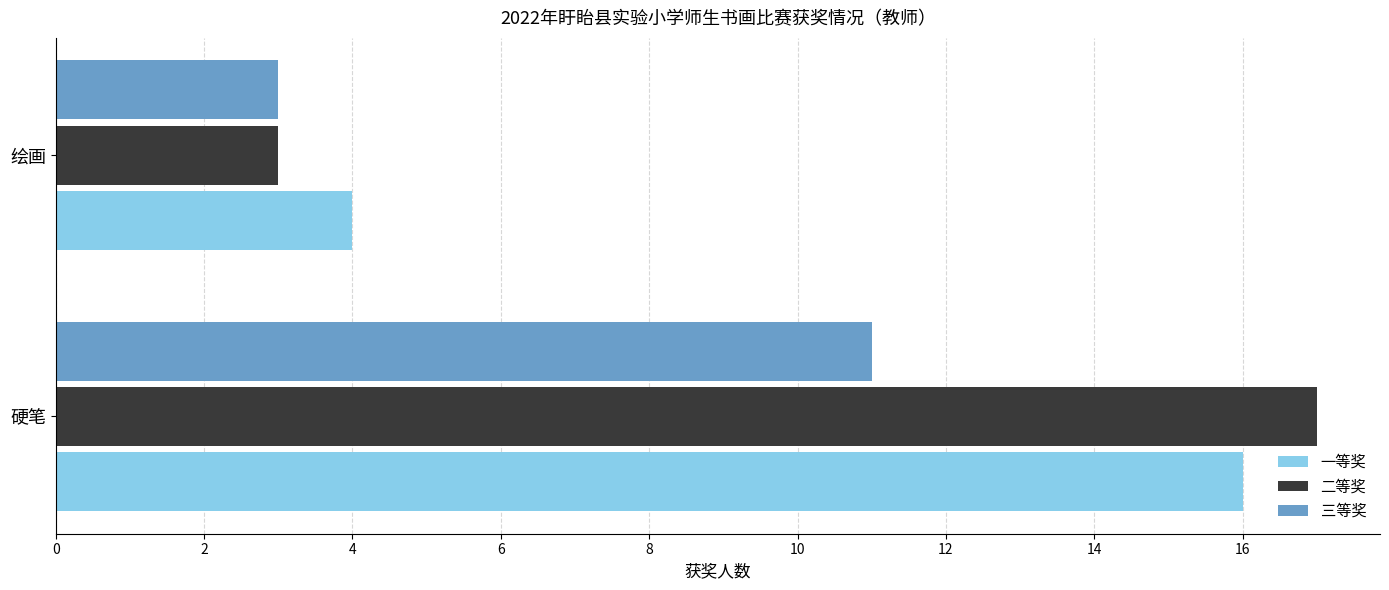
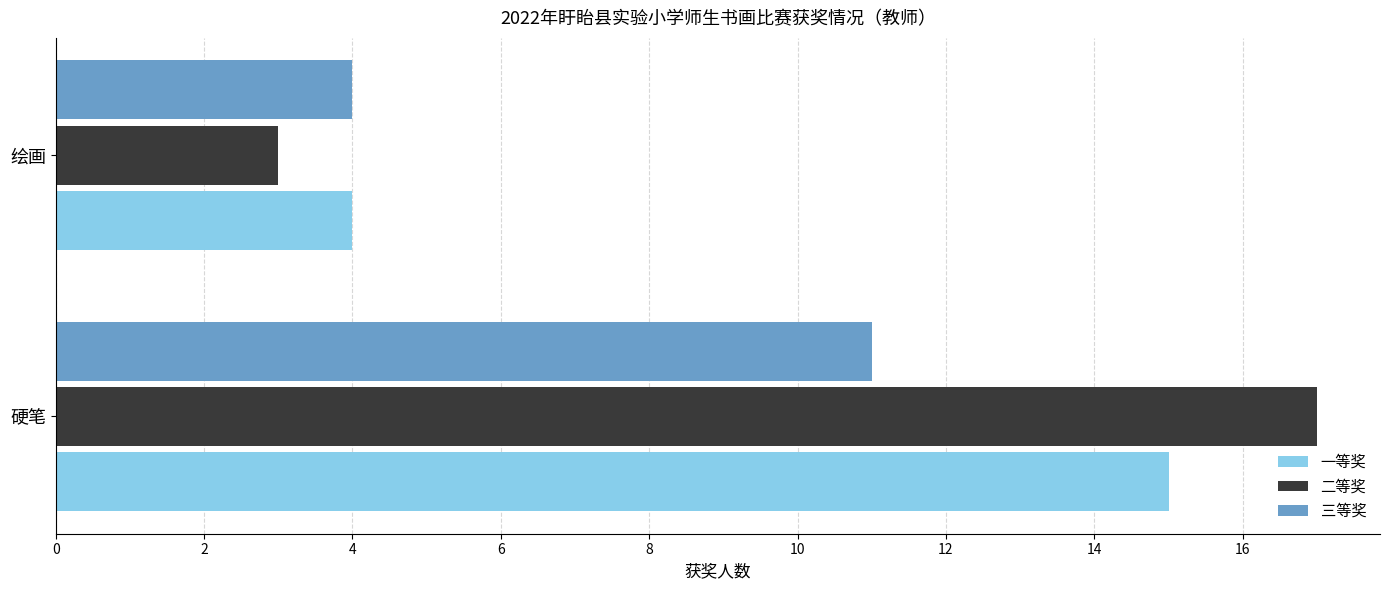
三等奖, 绘画: 3 -> 4
一等奖, 硬笔: 16 -> 15
